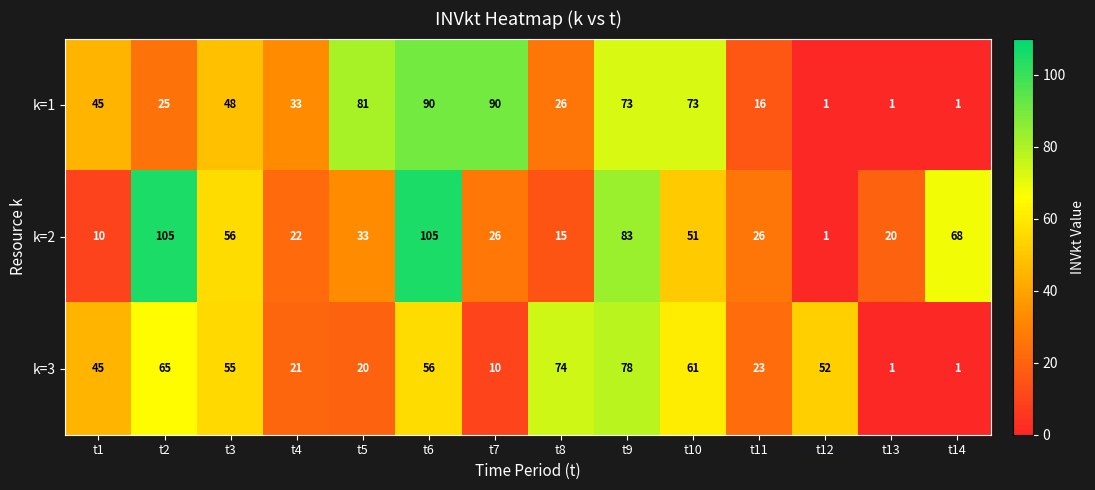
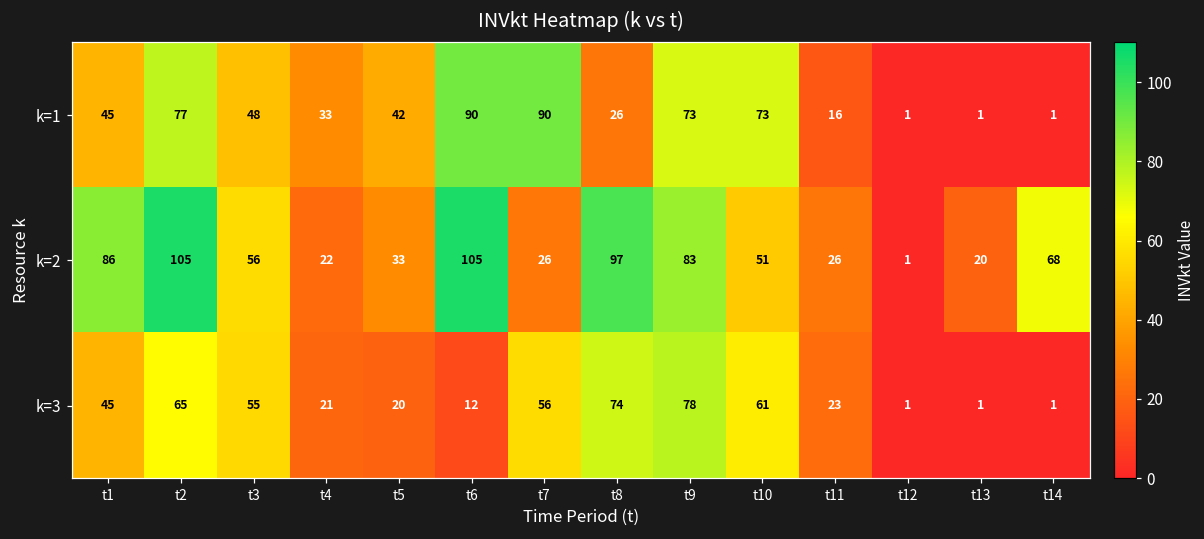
k=1, t2: 25 -> 77
k=1, t5: 81 -> 42
k=2, t1: 10 -> 86
k=2, t8: 15 -> 97
k=3, t6: 56 -> 12
k=3, t7: 10 -> 56
k=3, t12: 52 -> 1
